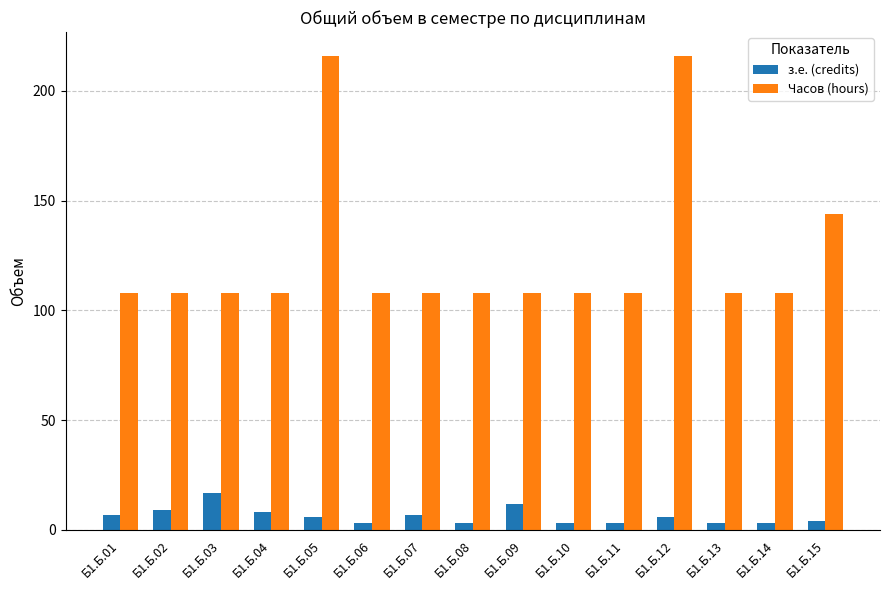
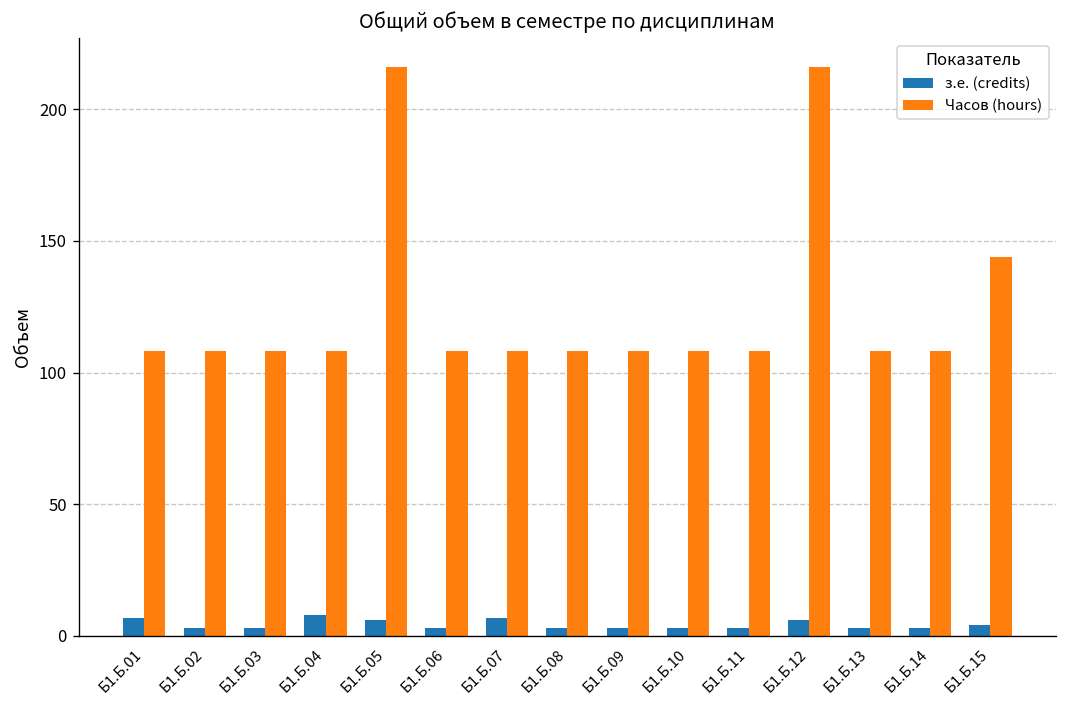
з.е. (credits), Б1.Б.02: 9 -> 3
з.е. (credits), Б1.Б.03: 17 -> 3
з.е. (credits), Б1.Б.09: 12 -> 3
